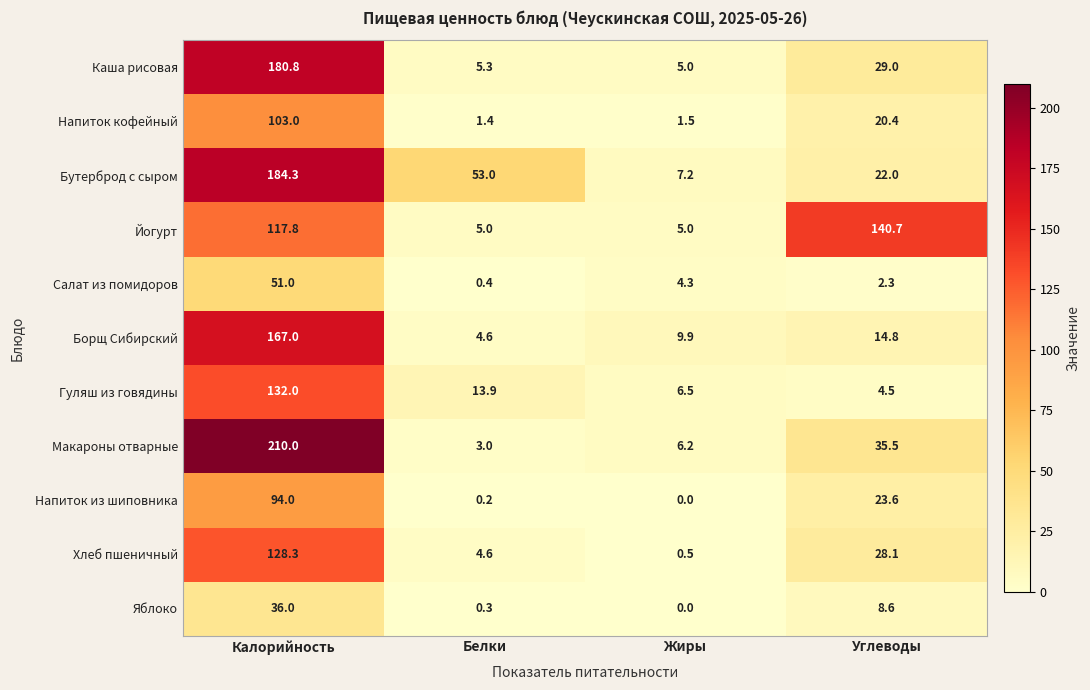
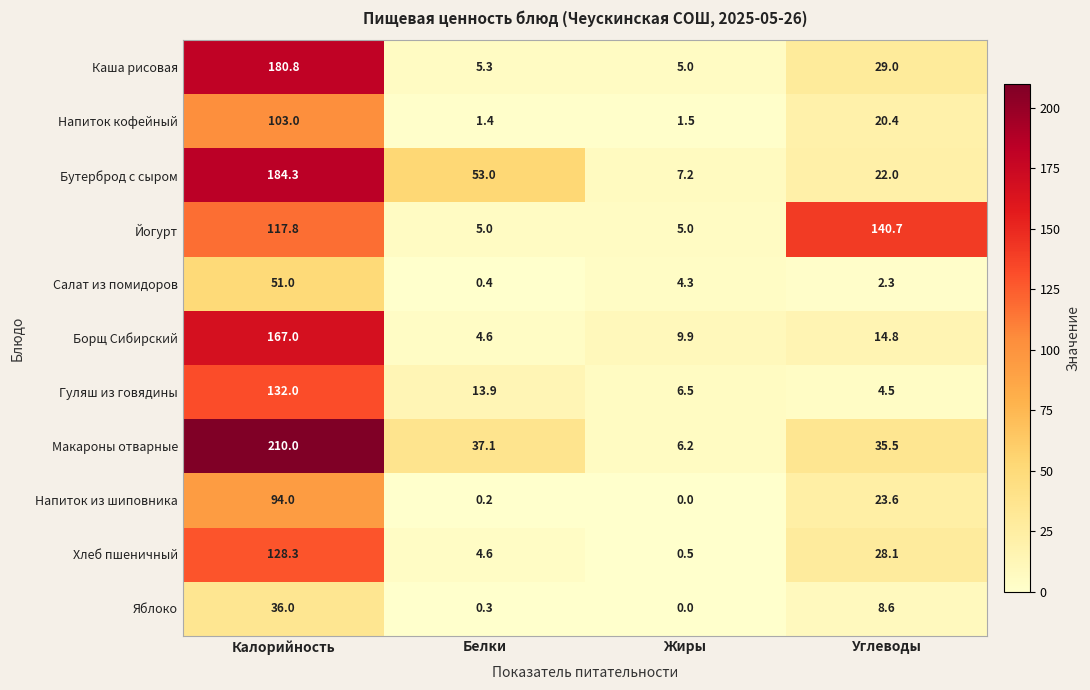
Макароны отварные, Белки: 3.0 -> 37.1
